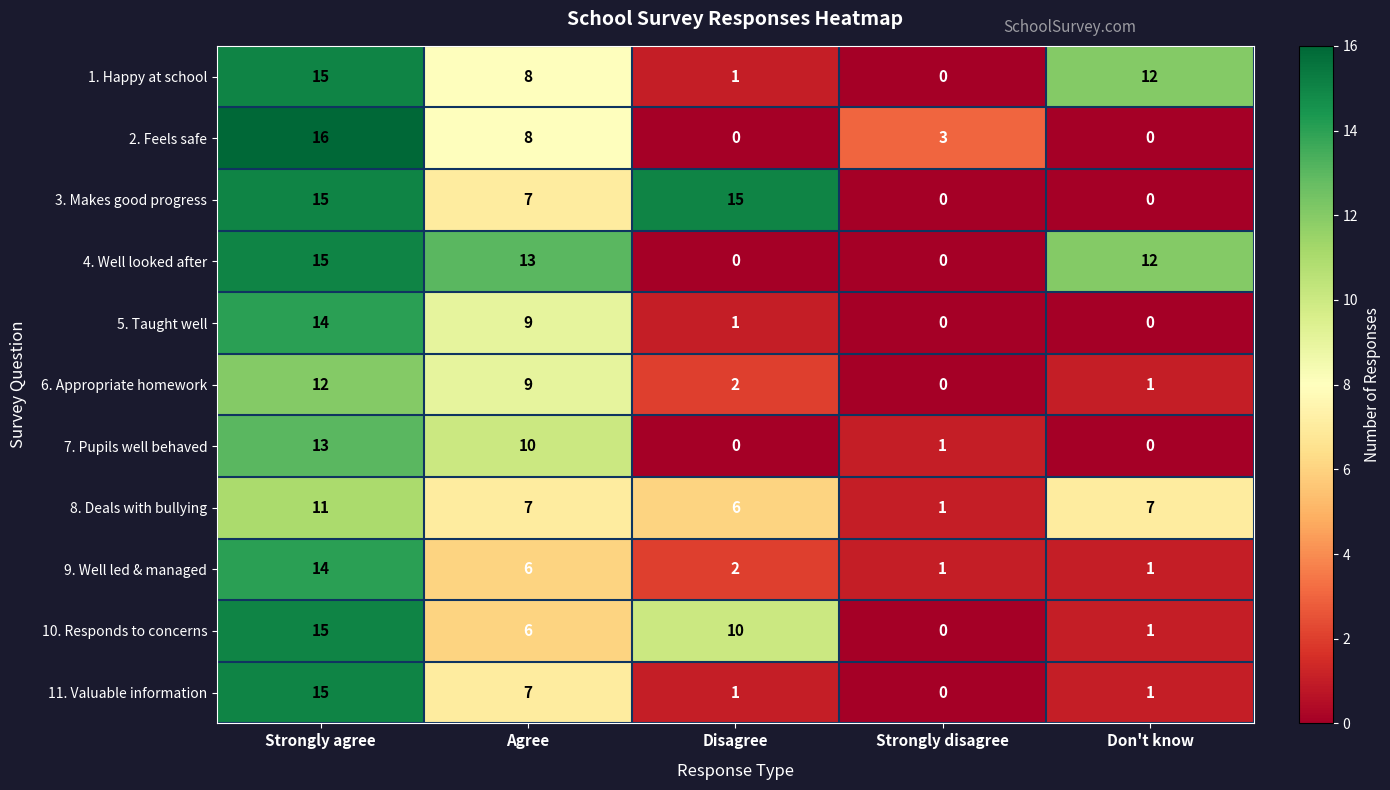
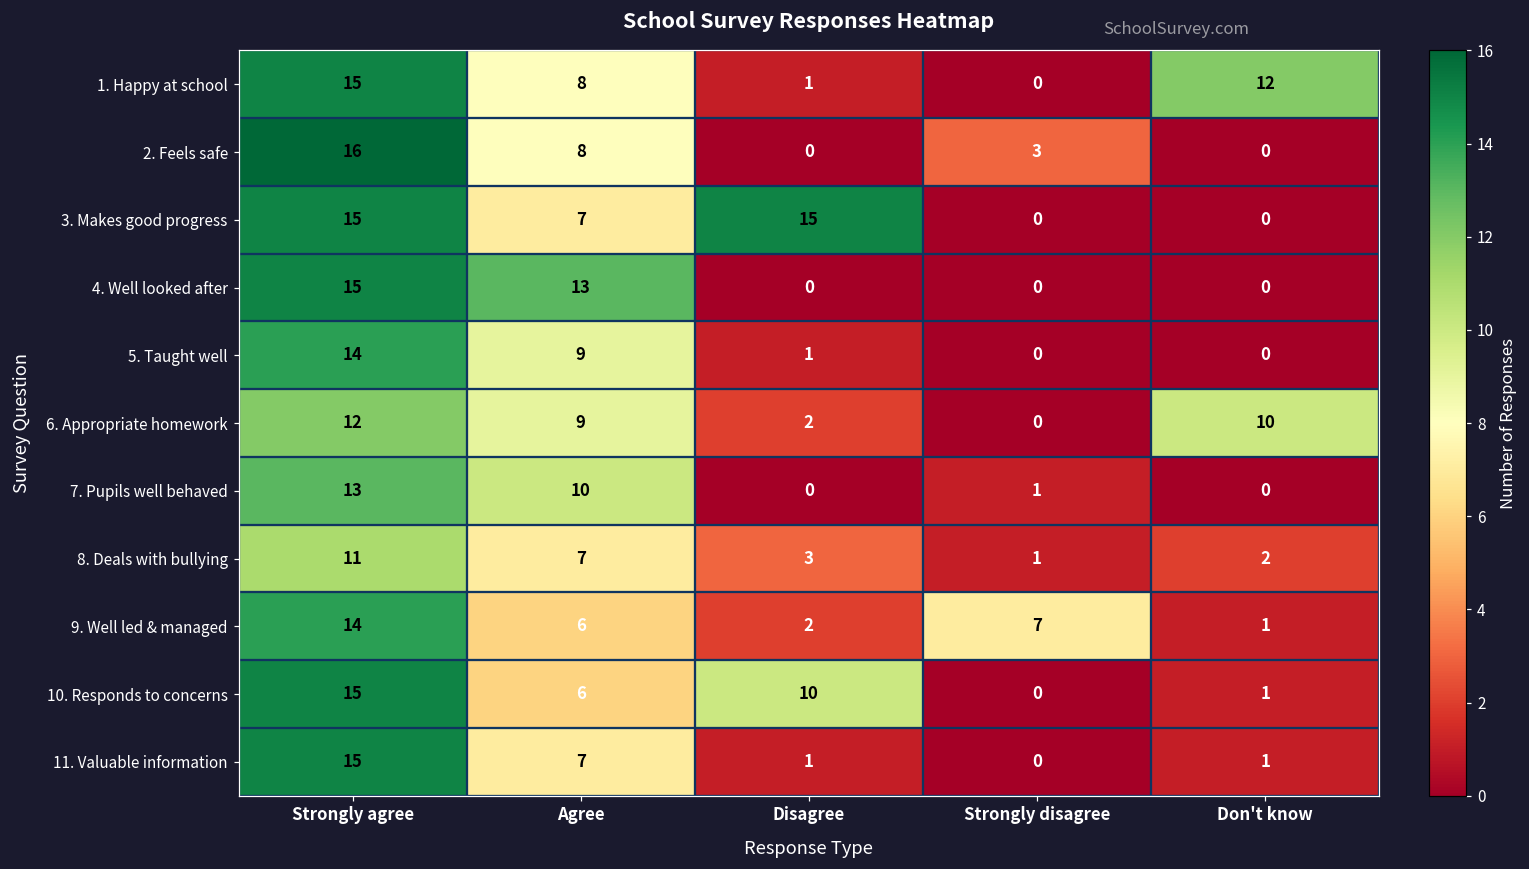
4. Well looked after, Don't know: 12 -> 0
6. Appropriate homework, Don't know: 1 -> 10
8. Deals with bullying, Disagree: 6 -> 3
8. Deals with bullying, Don't know: 7 -> 2
9. Well led & managed, Strongly disagree: 1 -> 7
